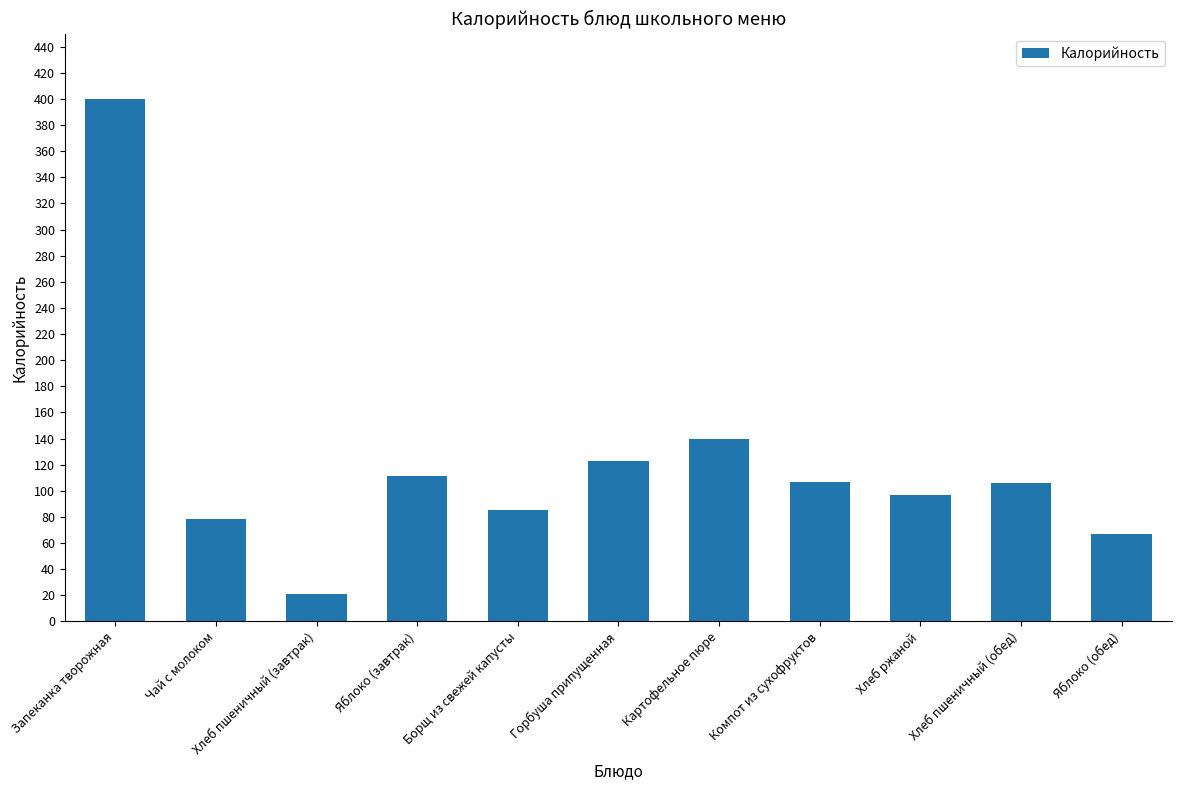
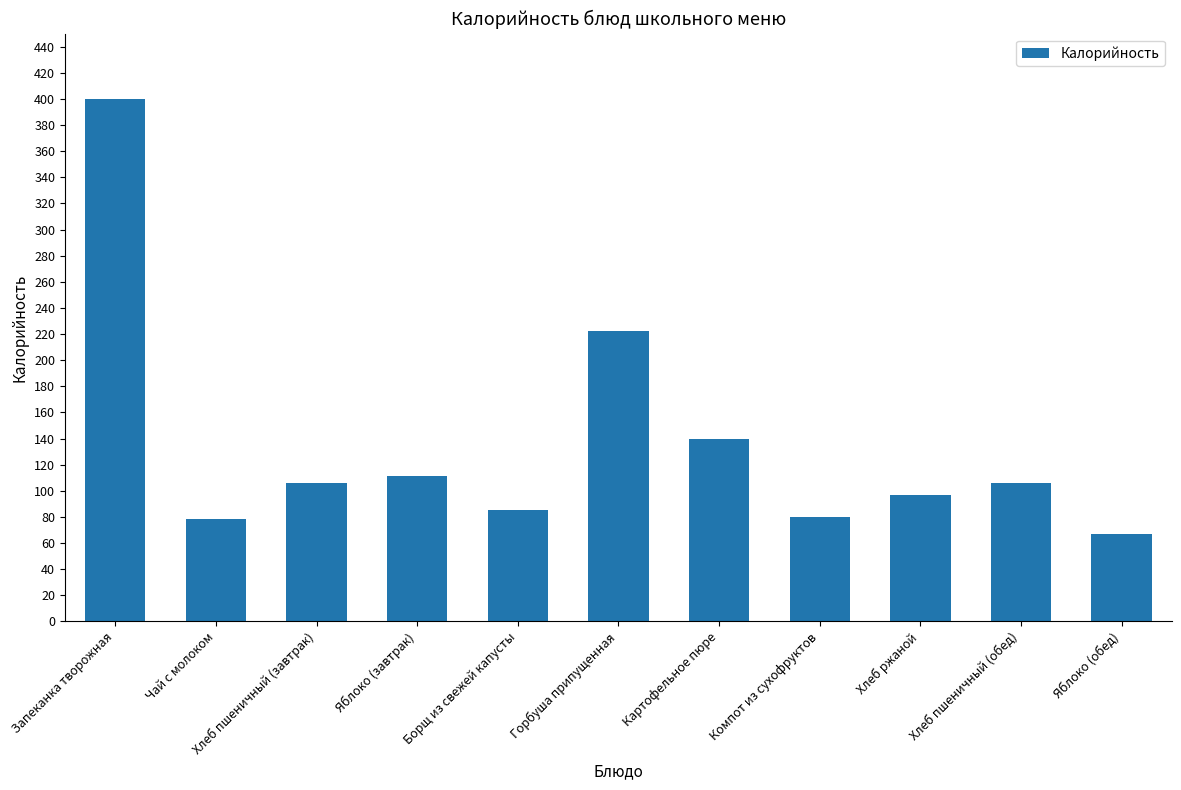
Хлеб пшеничный (завтрак): 21 -> 106
Горбуша припущенная: 123 -> 222
Компот из сухофруктов: 107 -> 80
